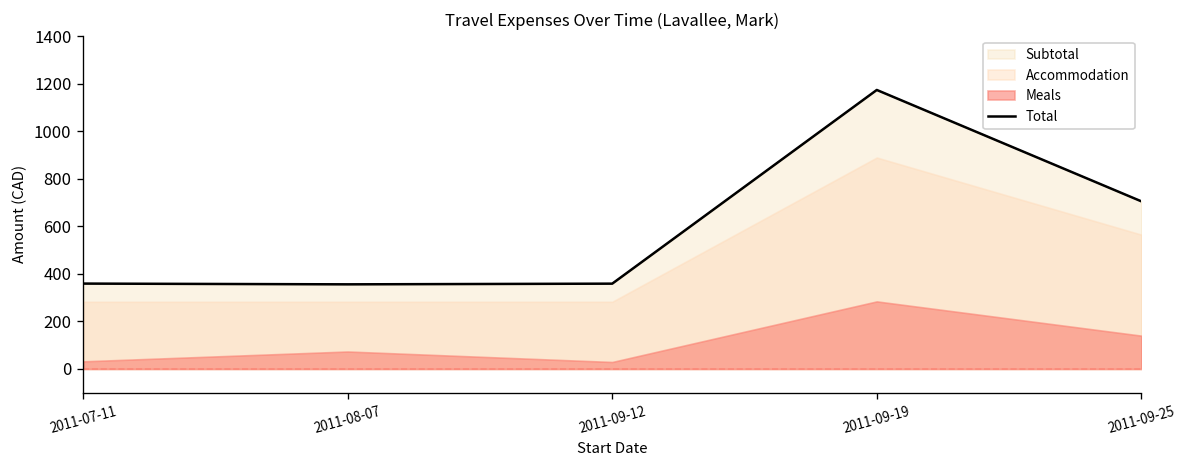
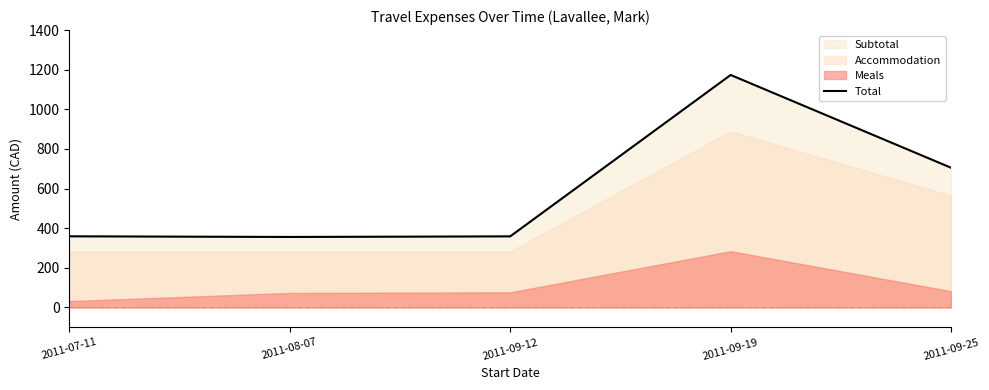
Meals, 2011-09-12: 30 -> 80
Meals, 2011-09-25: 140 -> 80
